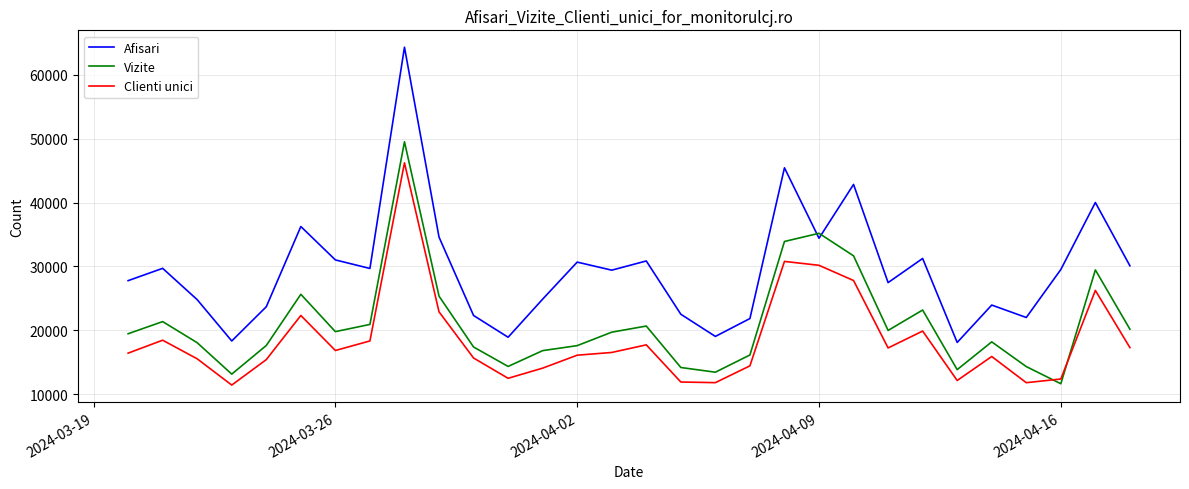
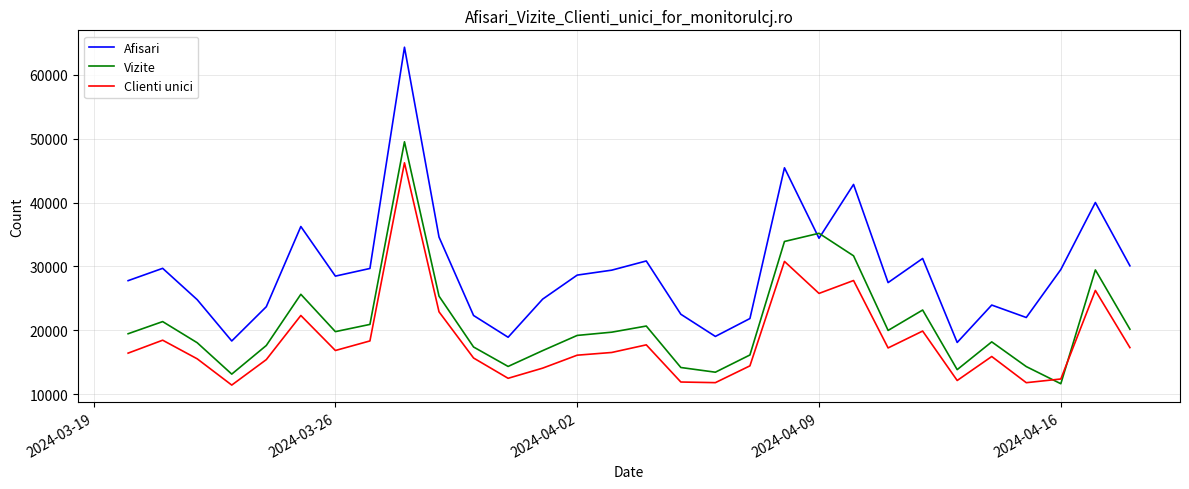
Afisari, 2024-03-26: 31000 -> 28000
Afisari, 2024-04-02: 31000 -> 29000
Vizite, 2024-04-02: 18000 -> 19000
Clienti unici, 2024-04-09: 30000 -> 26000
